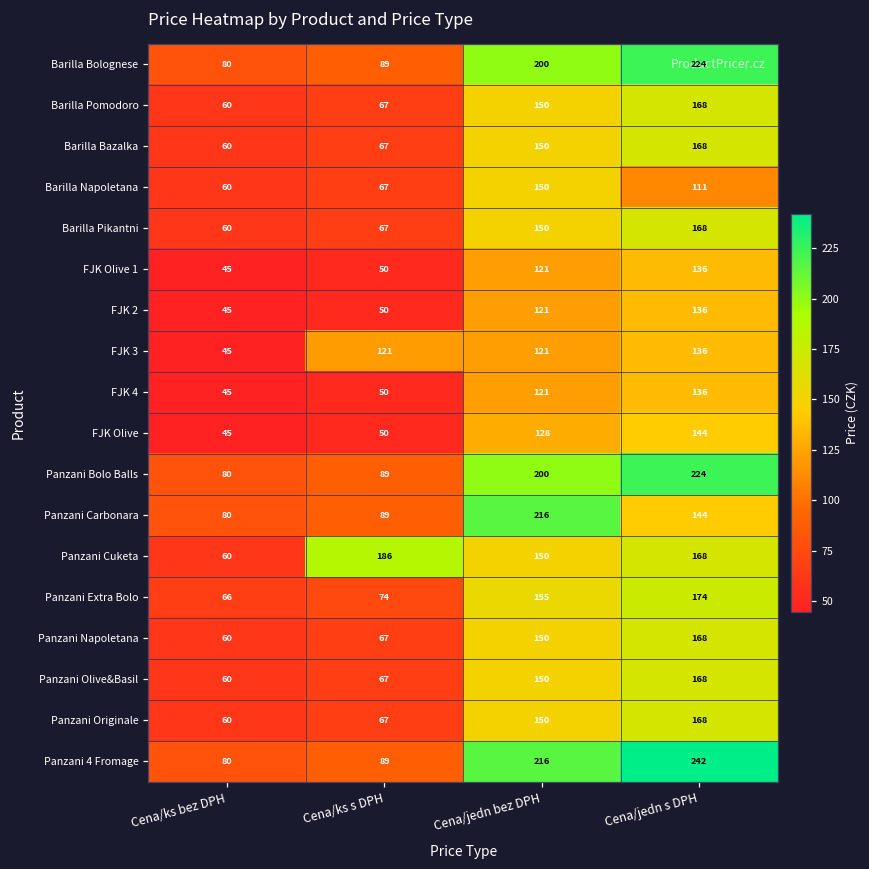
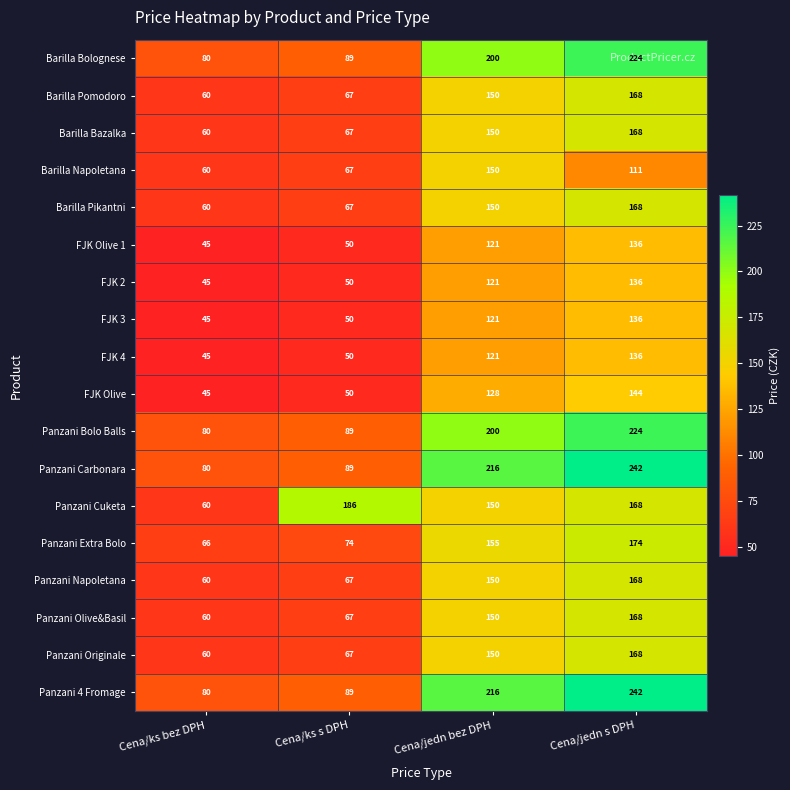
FJK 3, Cena/ks s DPH: 121 -> 50
Panzani Carbonara, Cena/jedn s DPH: 144 -> 242
